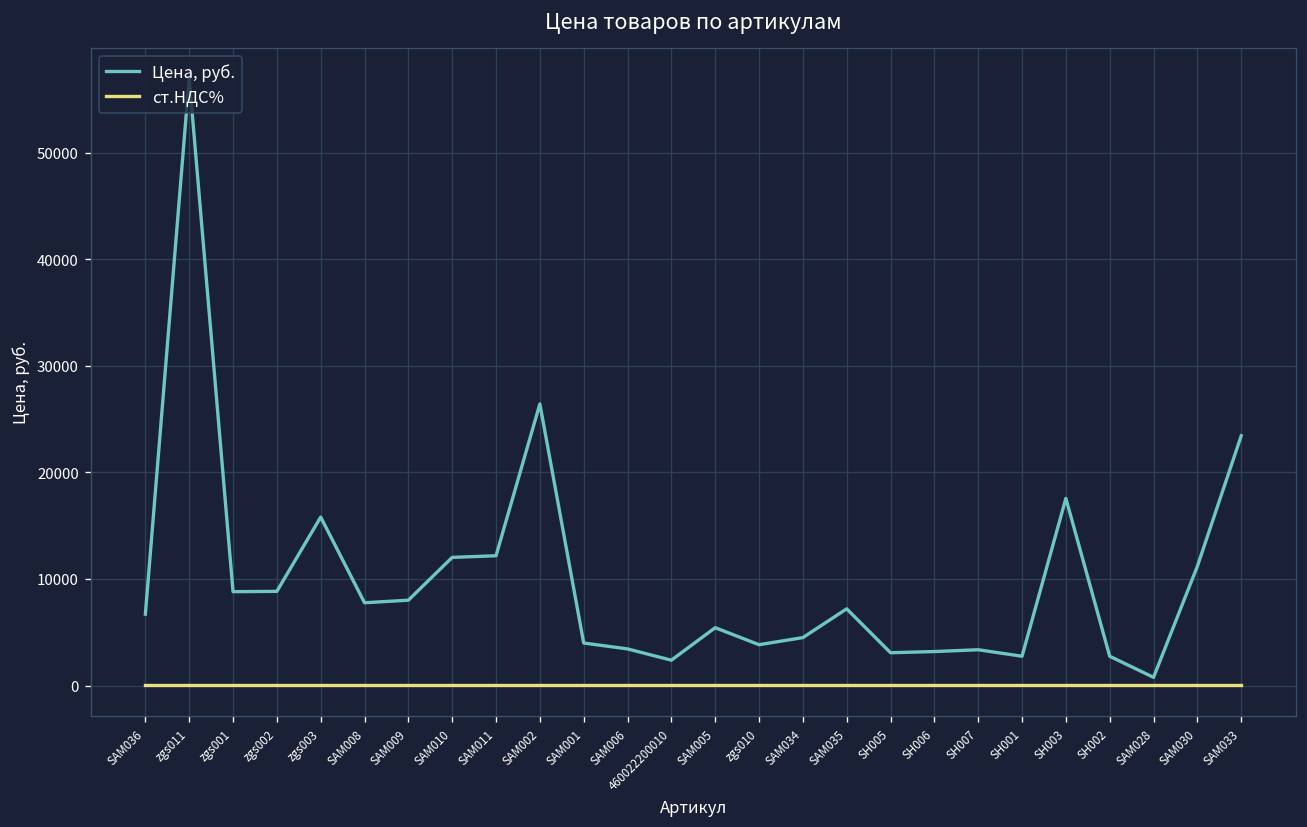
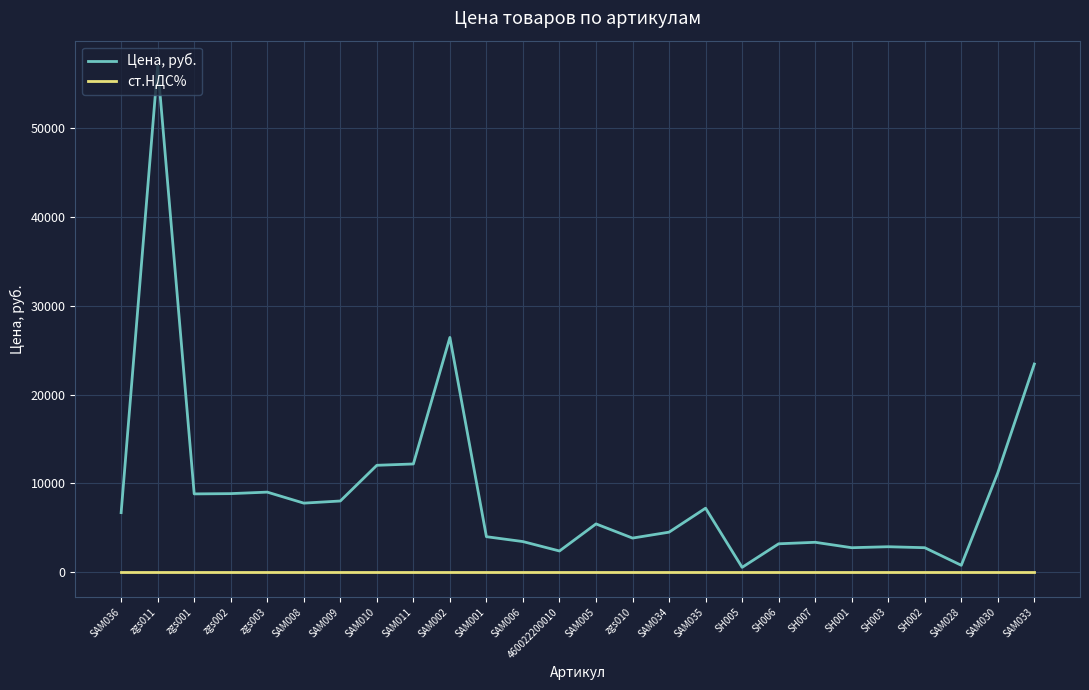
Цена, руб., zgs003: 16000 -> 9000
Цена, руб., SH005: 3000 -> 1000
Цена, руб., SH003: 18000 -> 3000
